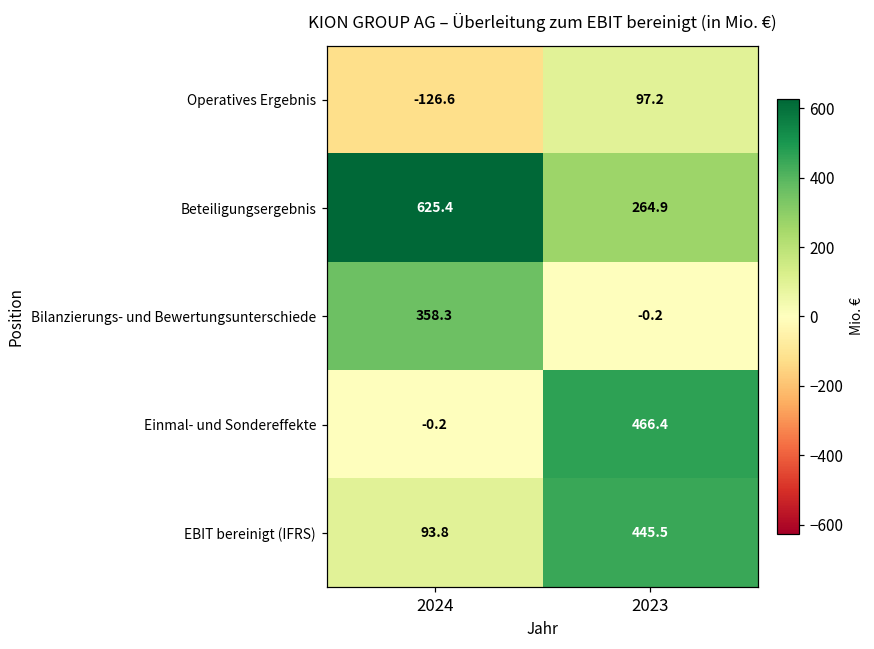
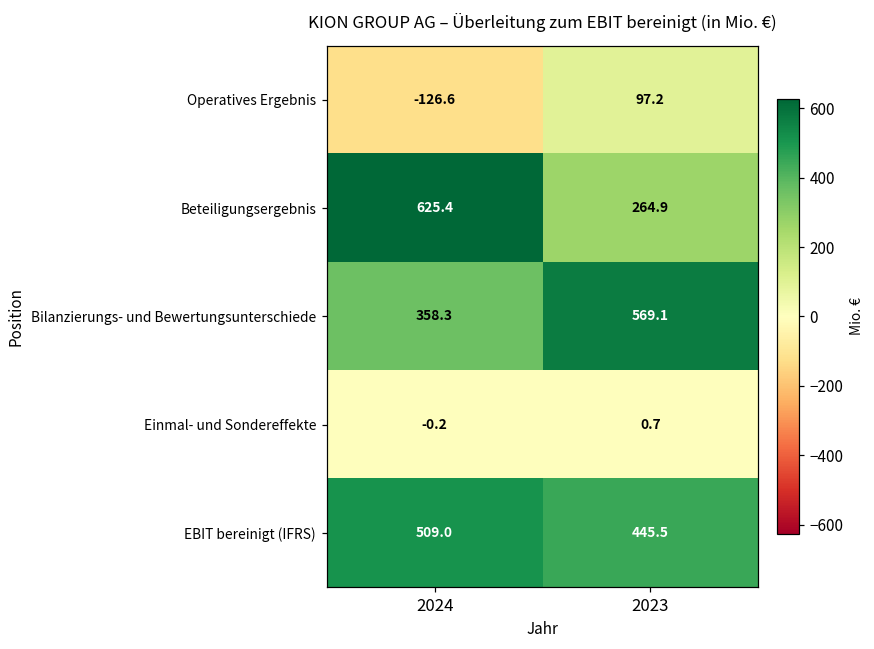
Bilanzierungs- und Bewertungsunterschiede, 2023: -0.2 -> 569.1
Einmal- und Sondereffekte, 2023: 466.4 -> 0.7
EBIT bereinigt (IFRS), 2024: 93.8 -> 509.0
